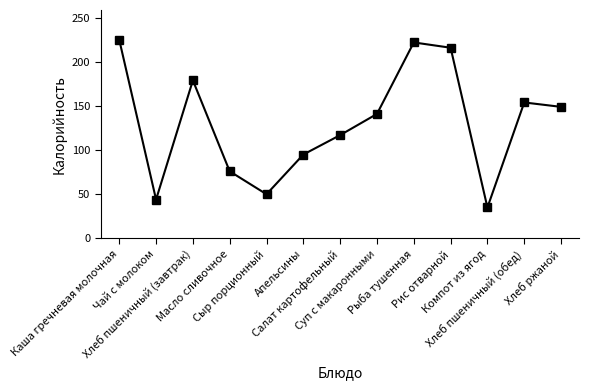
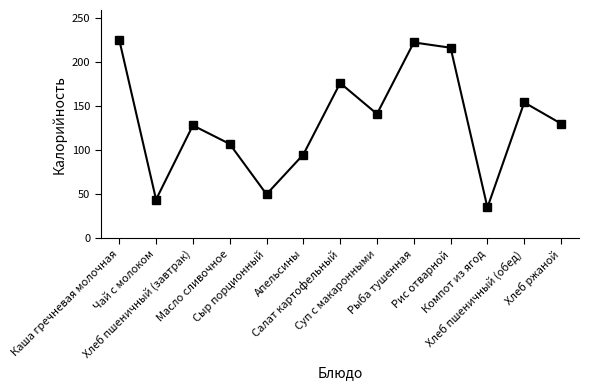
Хлеб пшеничный (завтрак): 180 -> 130
Масло сливочное: 80 -> 110
Салат картофельный: 120 -> 180
Хлеб ржаной: 150 -> 130
